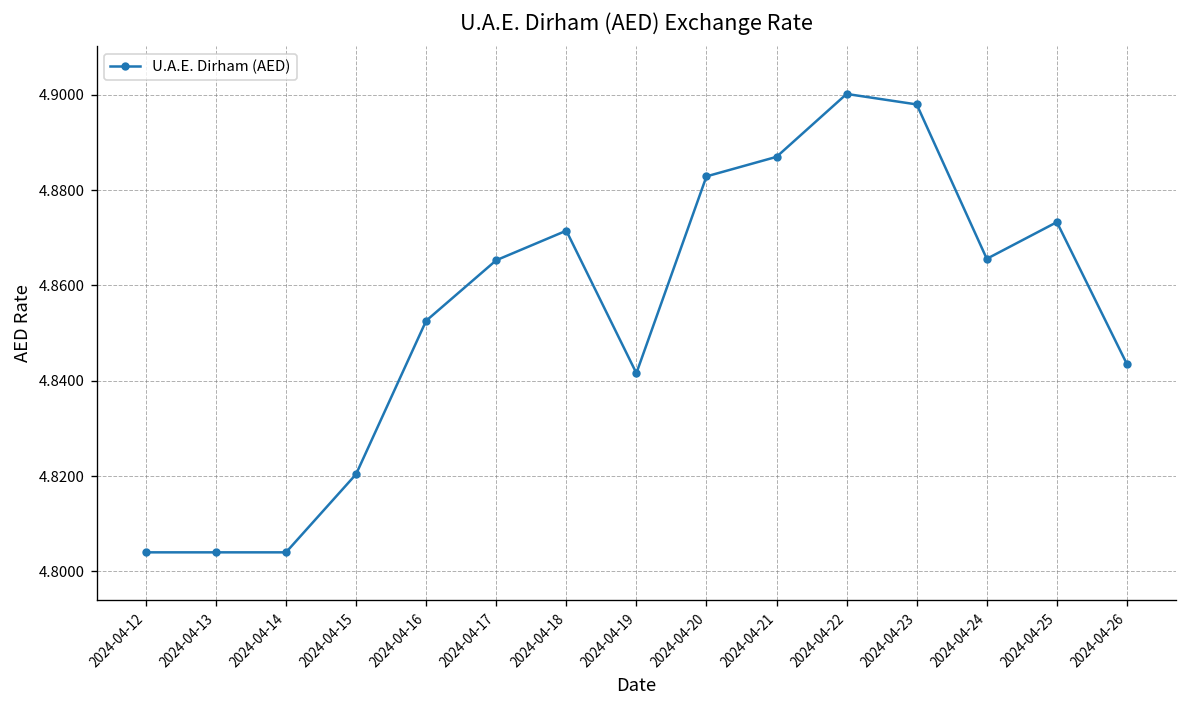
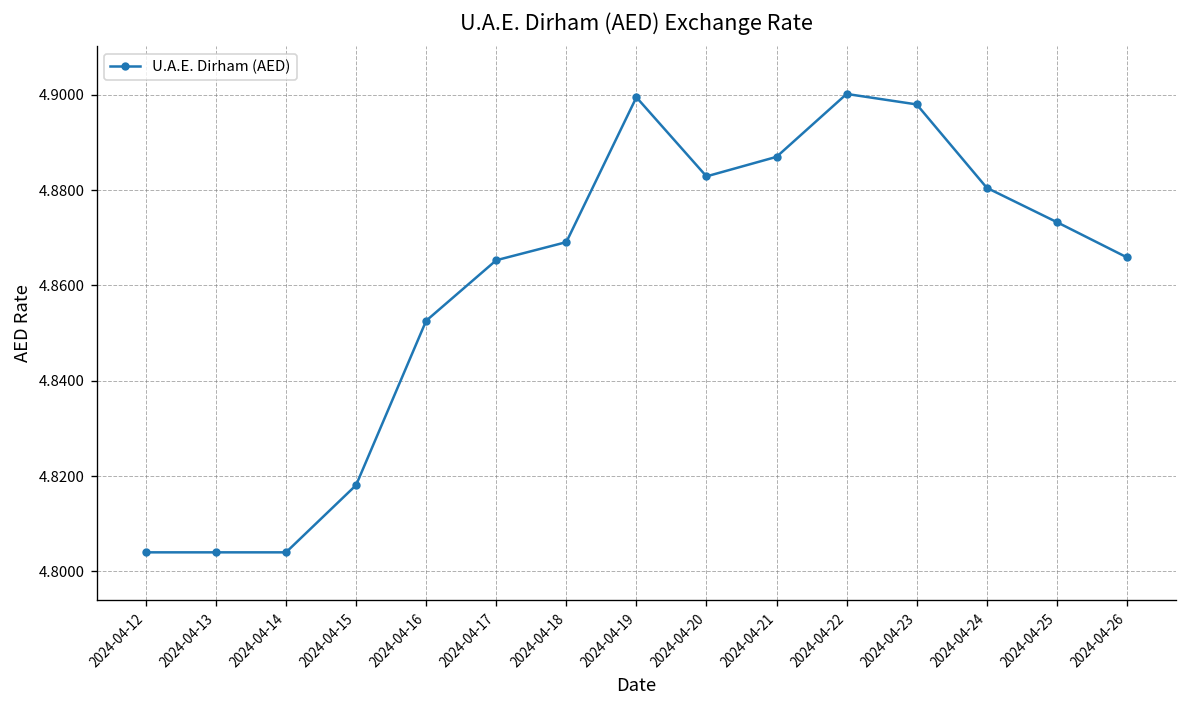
2024-04-15: 4.820 -> 4.818
2024-04-18: 4.872 -> 4.869
2024-04-19: 4.842 -> 4.900
2024-04-24: 4.866 -> 4.881
2024-04-26: 4.844 -> 4.866
